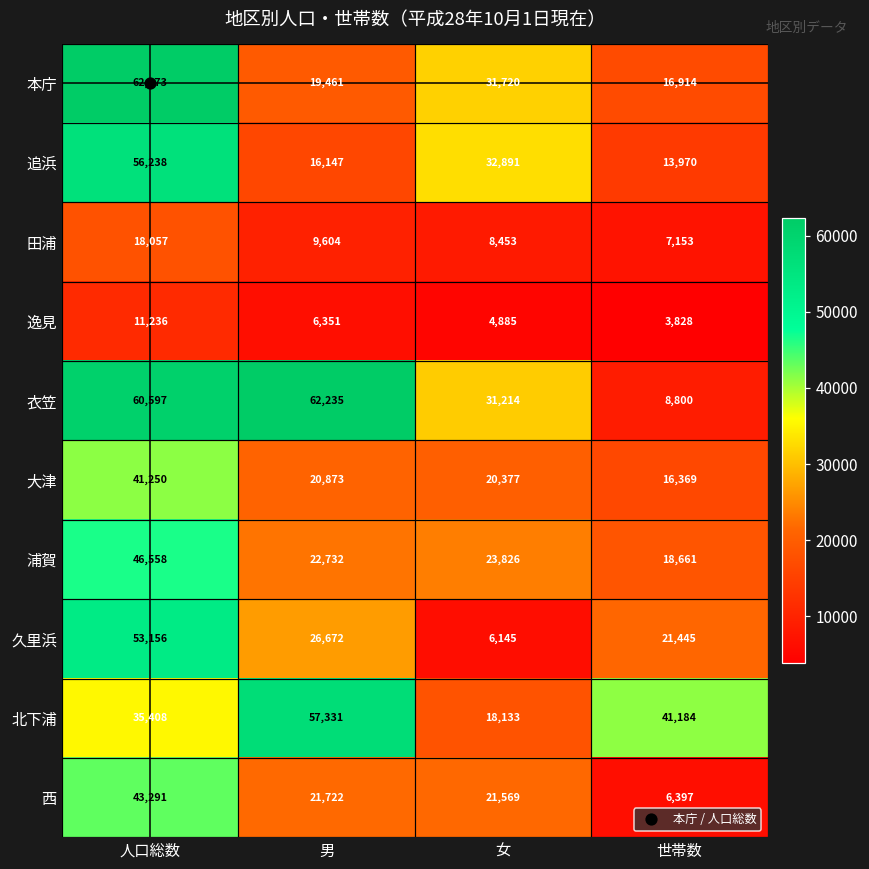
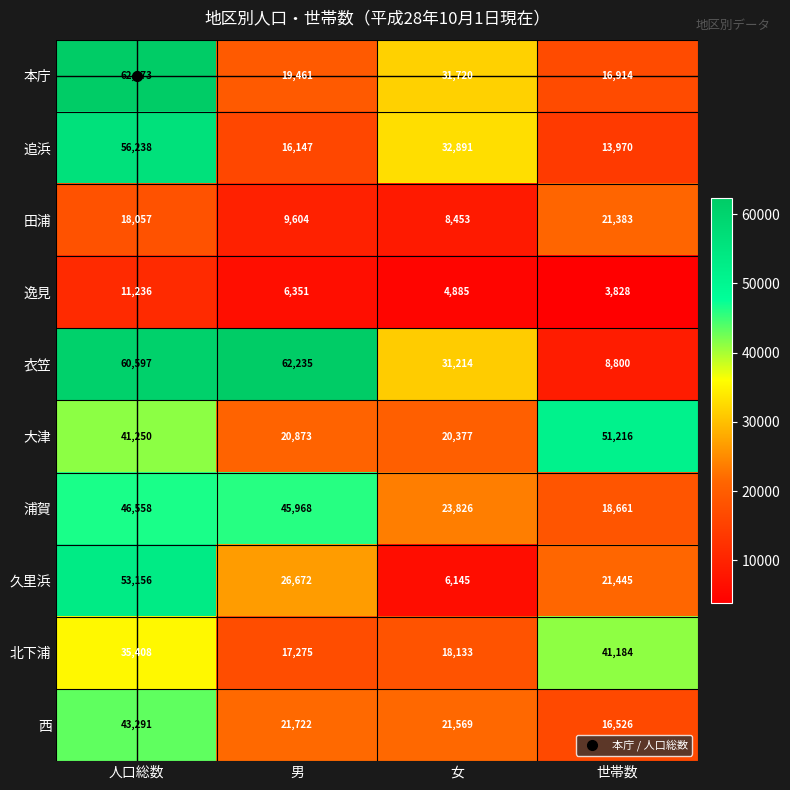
田浦, 世帯数: 7,153 -> 21,383
大津, 世帯数: 16,369 -> 51,216
浦賀, 男: 22,732 -> 45,968
北下浦, 男: 57,331 -> 17,275
西, 世帯数: 6,397 -> 16,526
